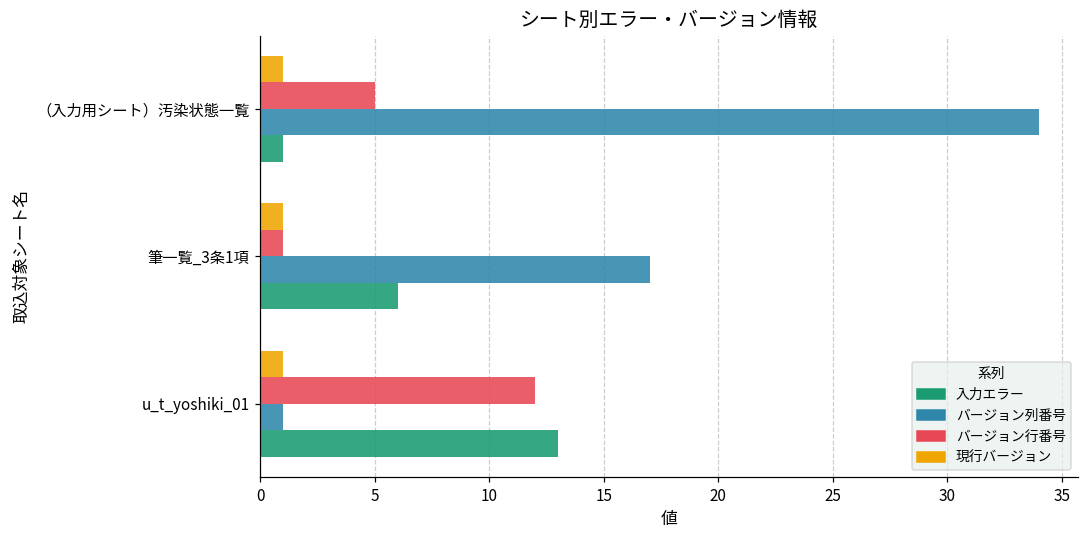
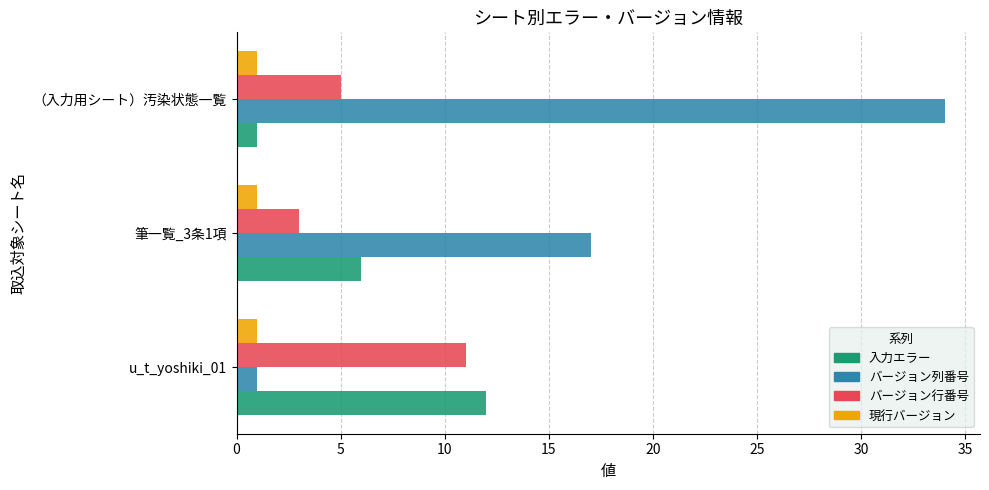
バージョン行番号, 筆一覧_3条1項: 1 -> 3
バージョン行番号, u_t_yoshiki_01: 12 -> 11
入力エラー, u_t_yoshiki_01: 13 -> 12
